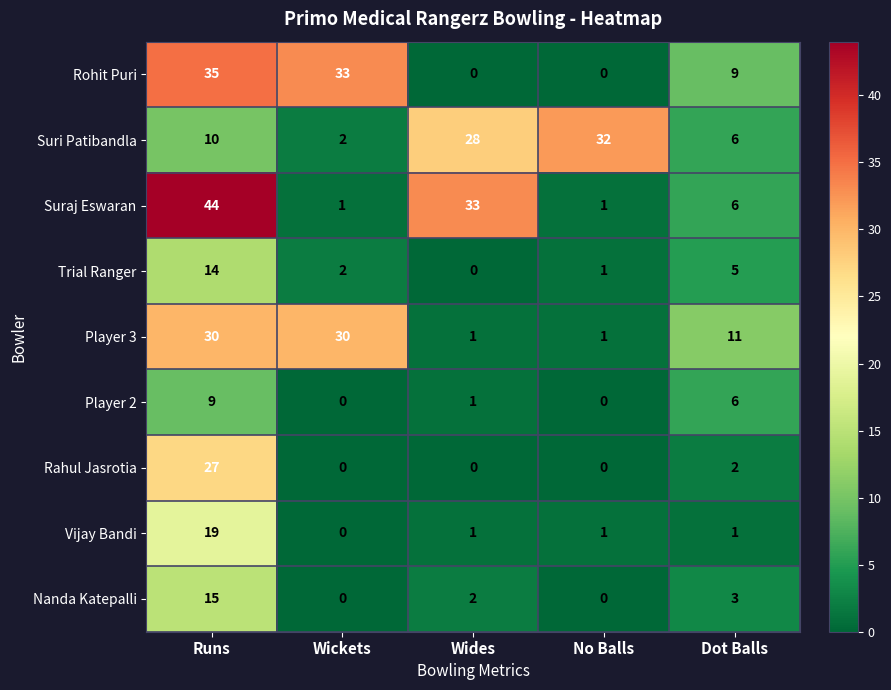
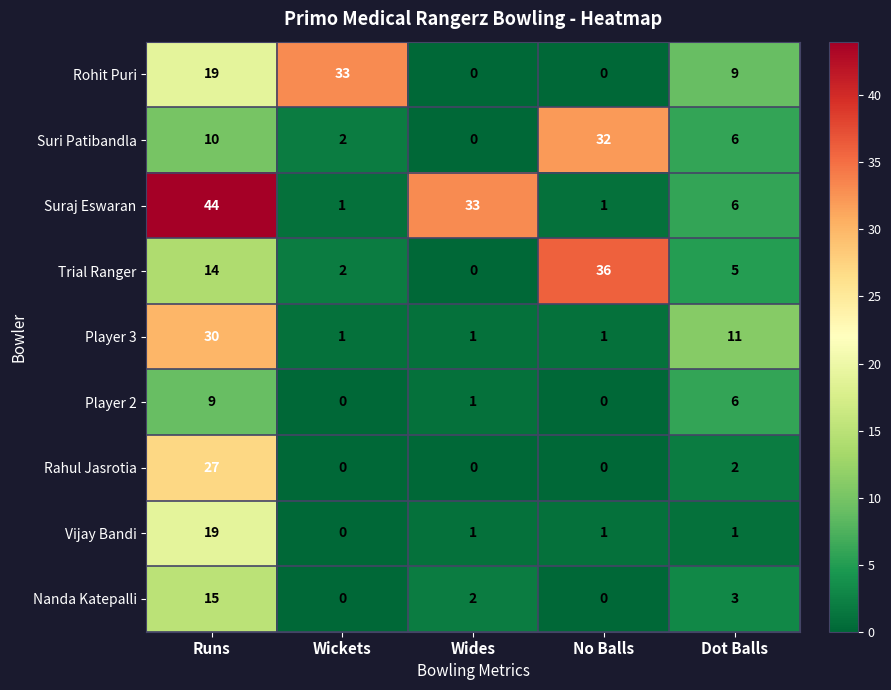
Rohit Puri, Runs: 35 -> 19
Suri Patibandla, Wides: 28 -> 0
Trial Ranger, No Balls: 1 -> 36
Player 3, Wickets: 30 -> 1
